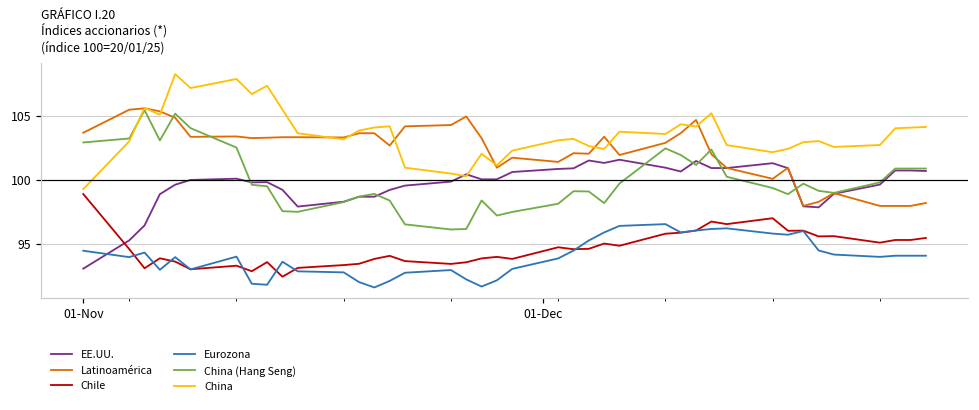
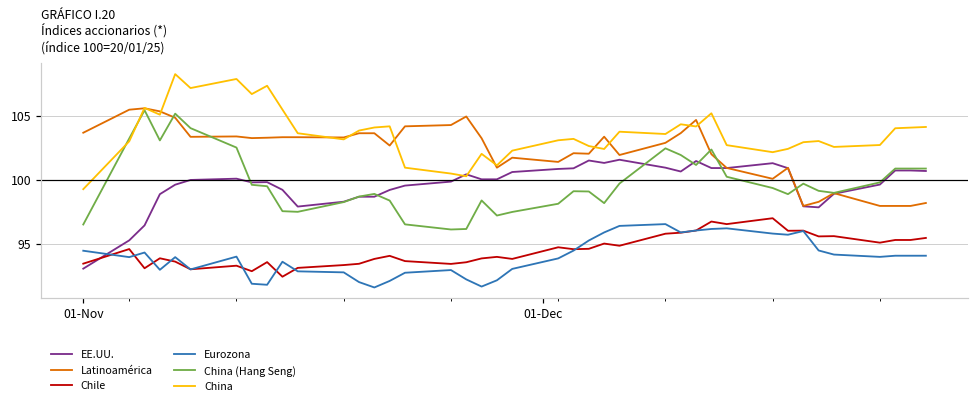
Chile, 01-Nov: 98.9 -> 93.4
China (Hang Seng), 01-Nov: 102.9 -> 96.5
